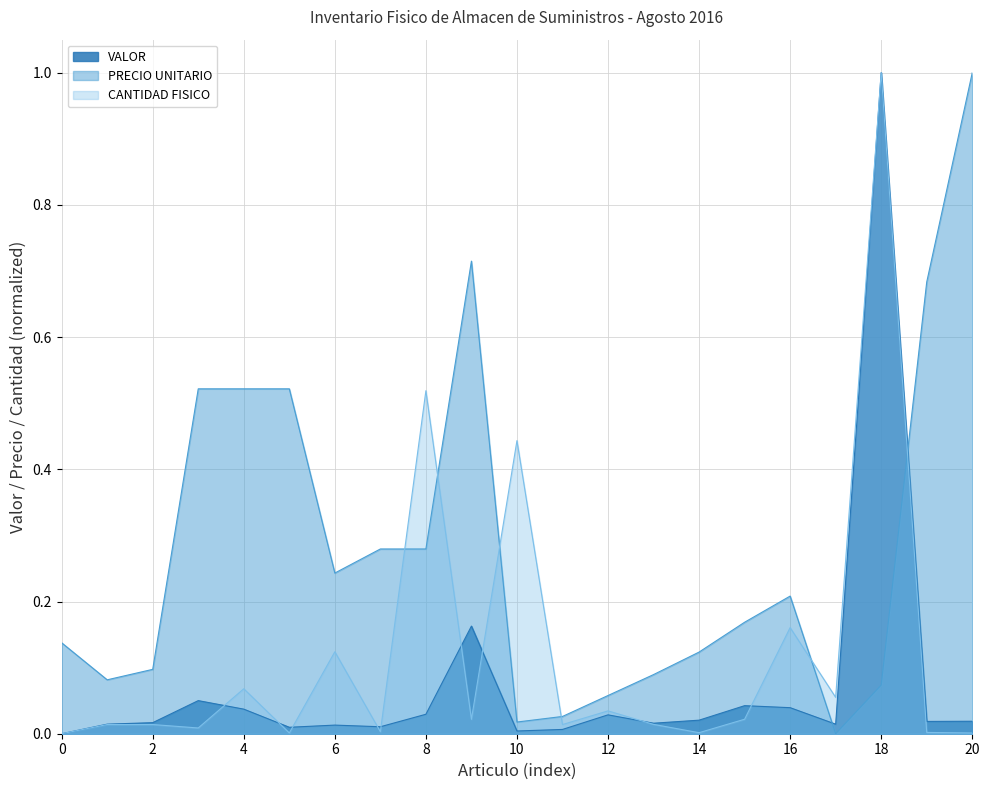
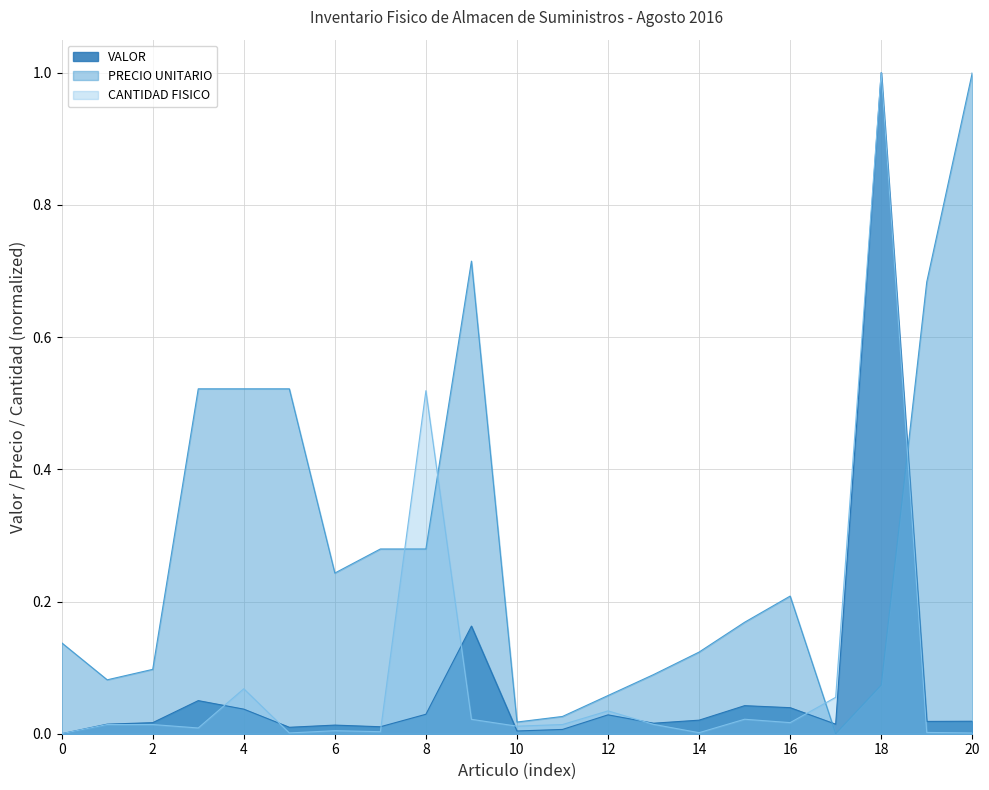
CANTIDAD FISICO, 6: 0.12 -> 0.00
CANTIDAD FISICO, 10: 0.44 -> 0.01
CANTIDAD FISICO, 16: 0.16 -> 0.02
